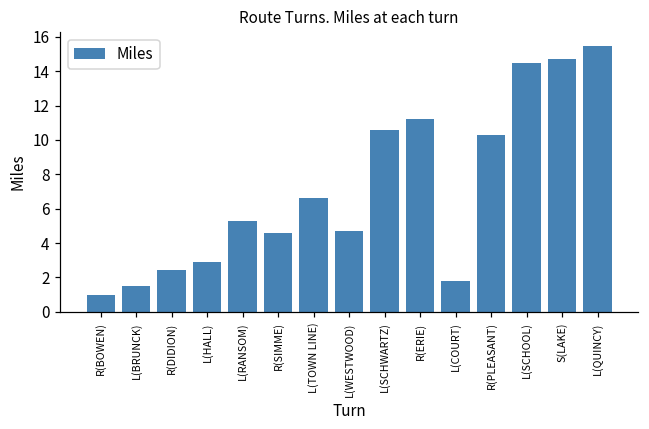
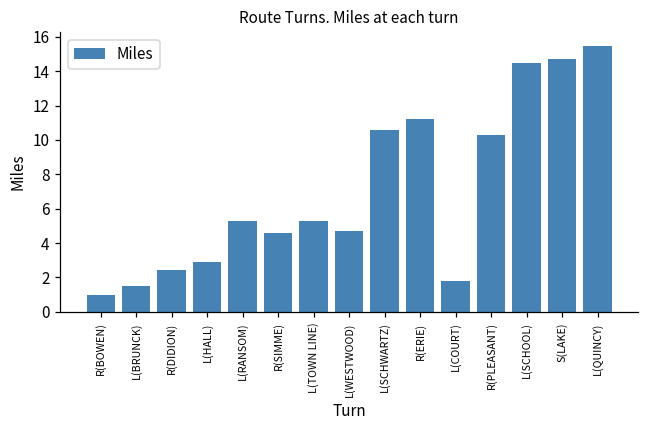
L(TOWN LINE): 6.6 -> 5.3
